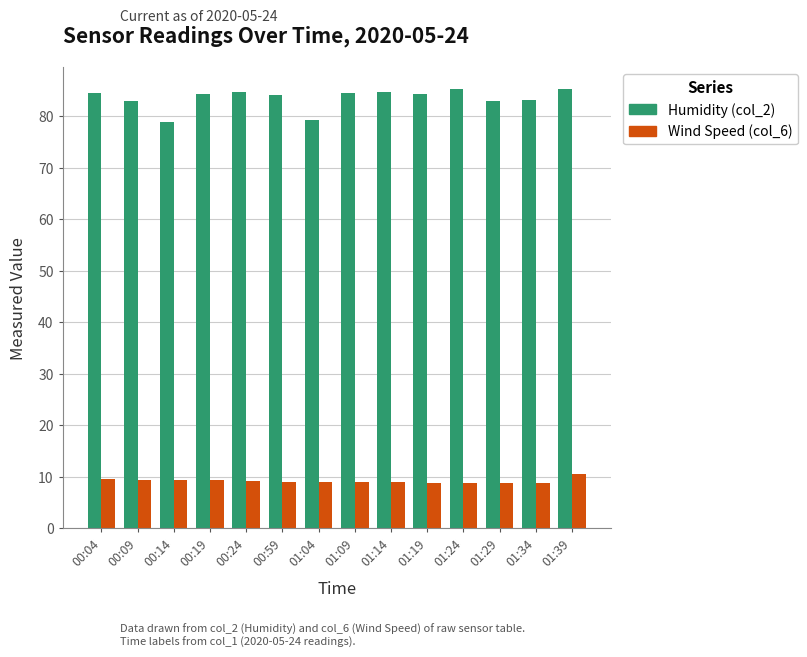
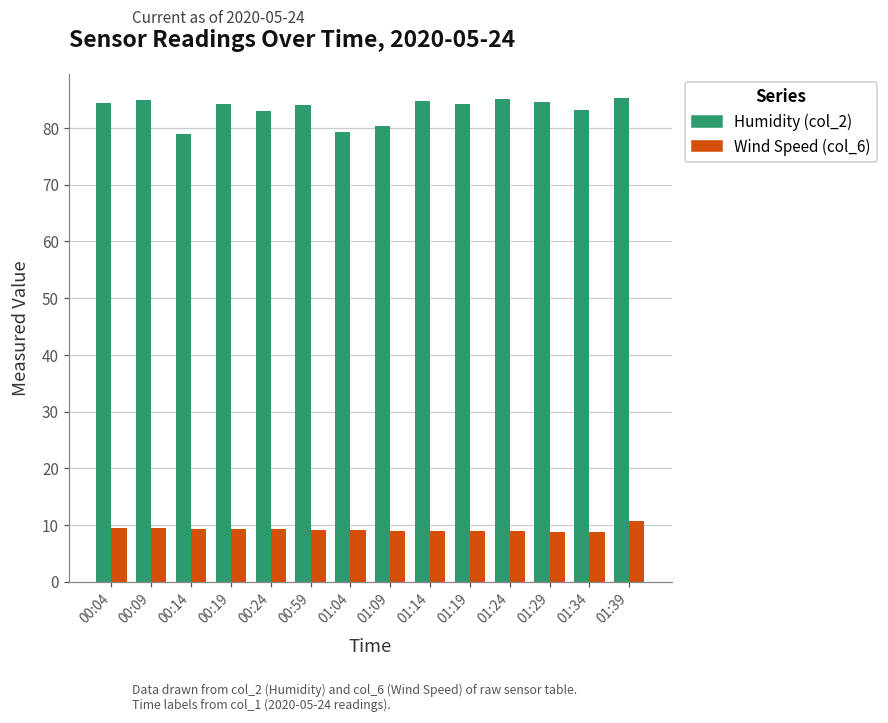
Humidity (col_2), 00:09: 83 -> 85
Humidity (col_2), 00:24: 85 -> 83
Humidity (col_2), 01:09: 84 -> 80
Humidity (col_2), 01:29: 83 -> 85
